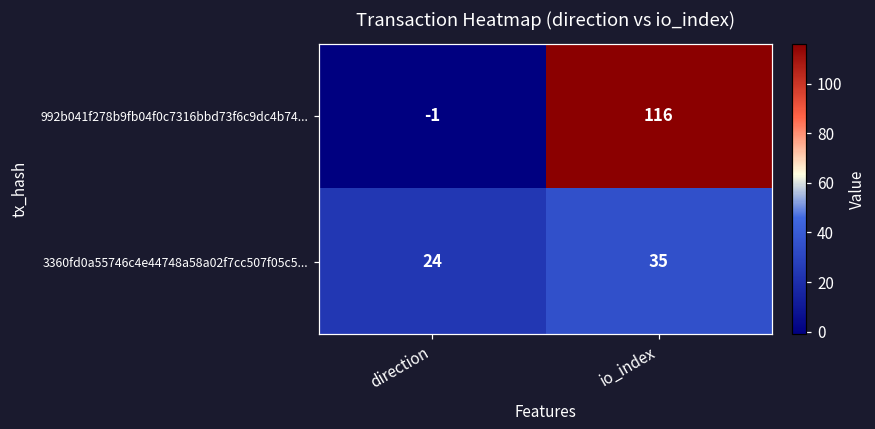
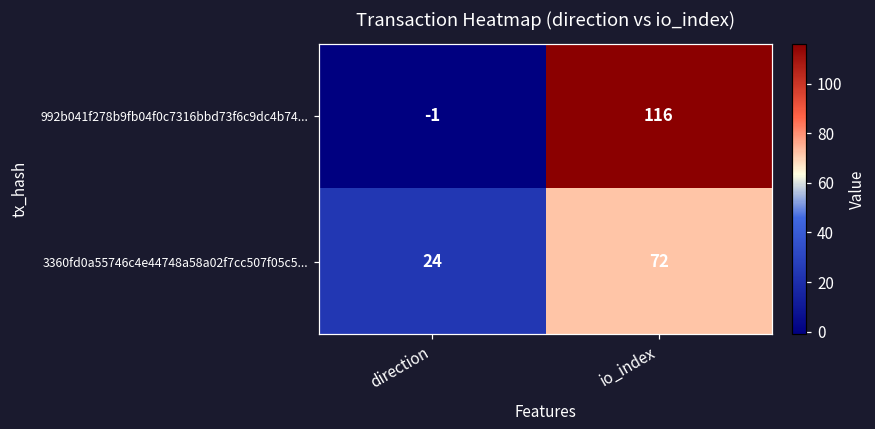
3360fd0a55746c4e44748a58a02f7cc507f05c5..., io_index: 35 -> 72
